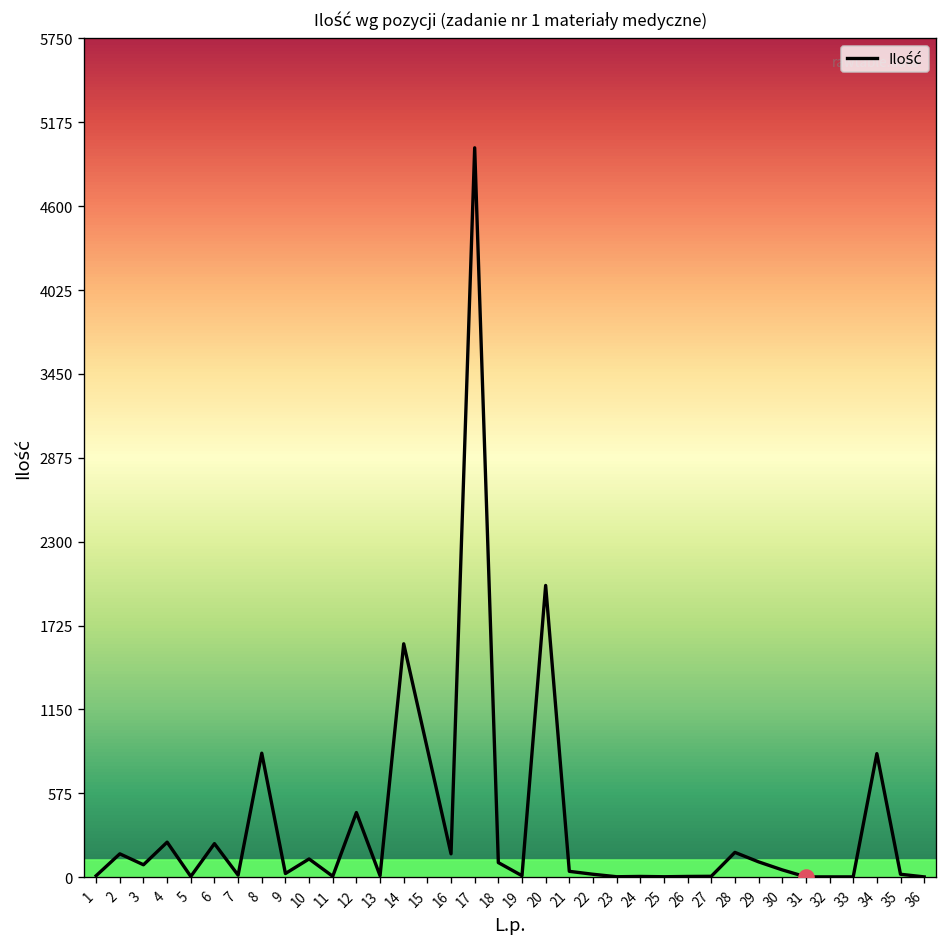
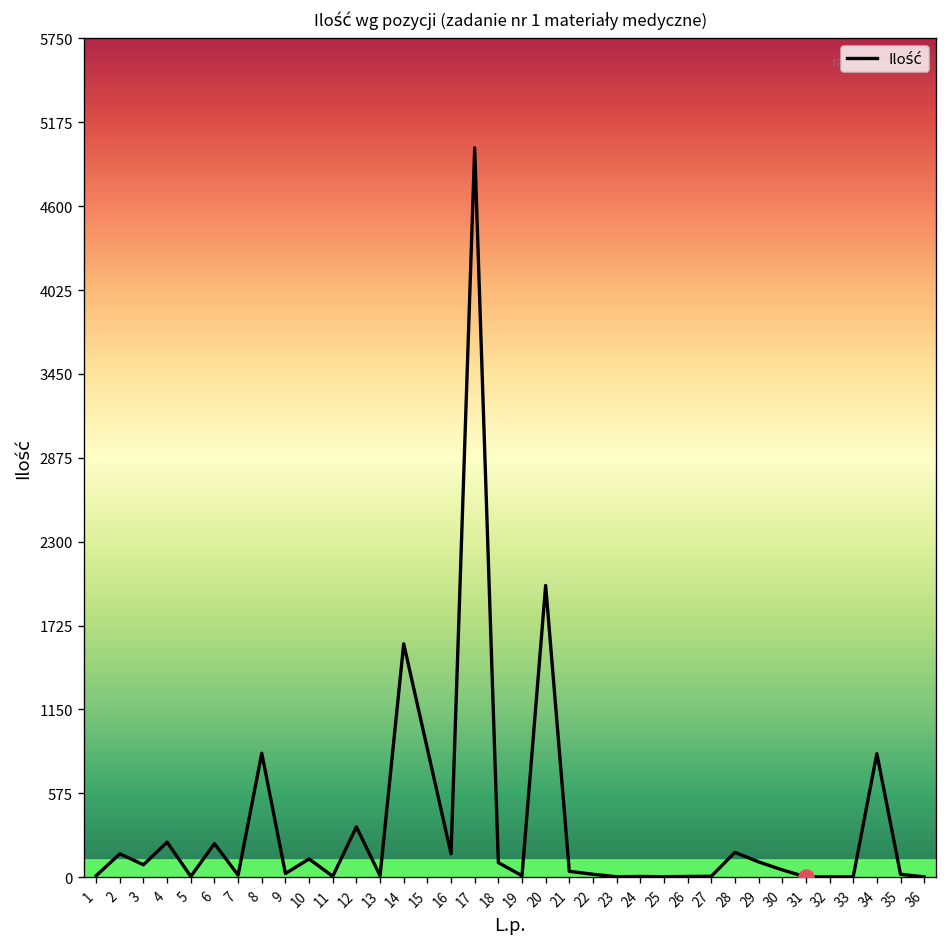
Ilość, 12: 440 -> 350
